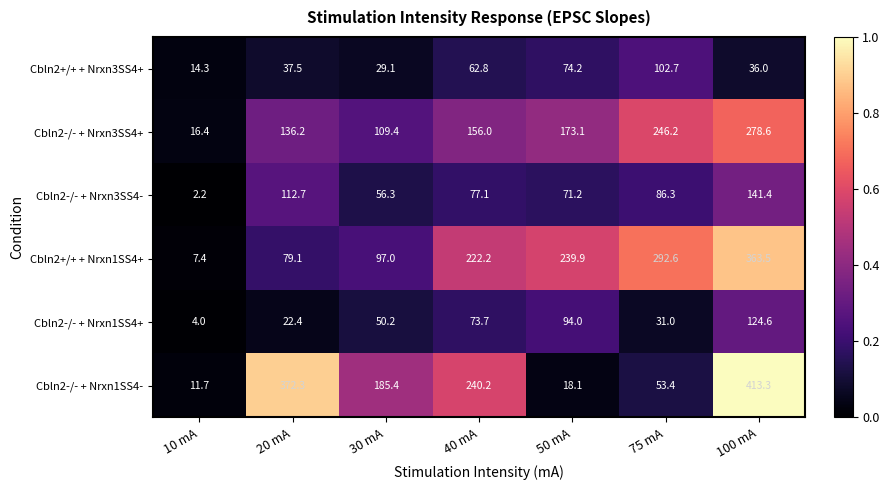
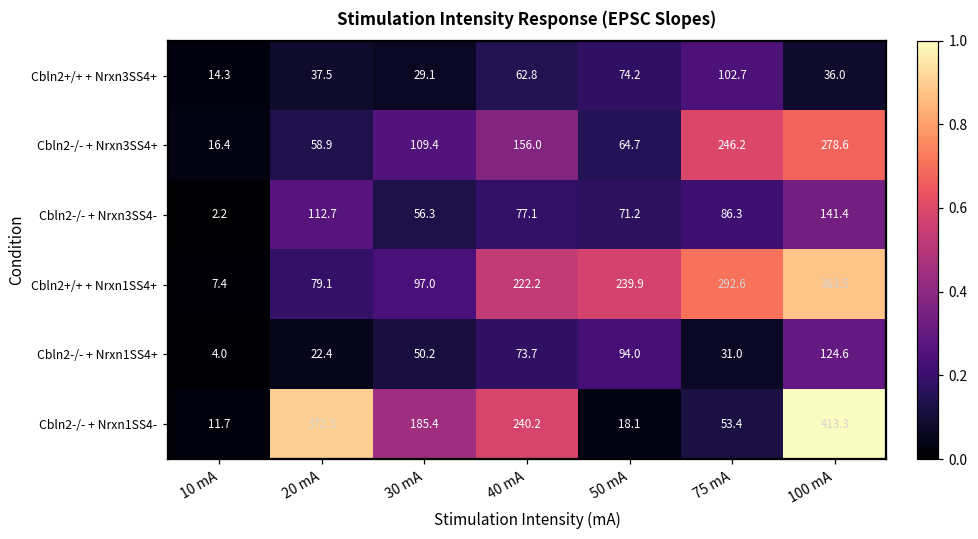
Cbln2-/- + Nrxn3SS4+, 20 mA: 136.2 -> 58.9
Cbln2-/- + Nrxn3SS4+, 50 mA: 173.1 -> 64.7
